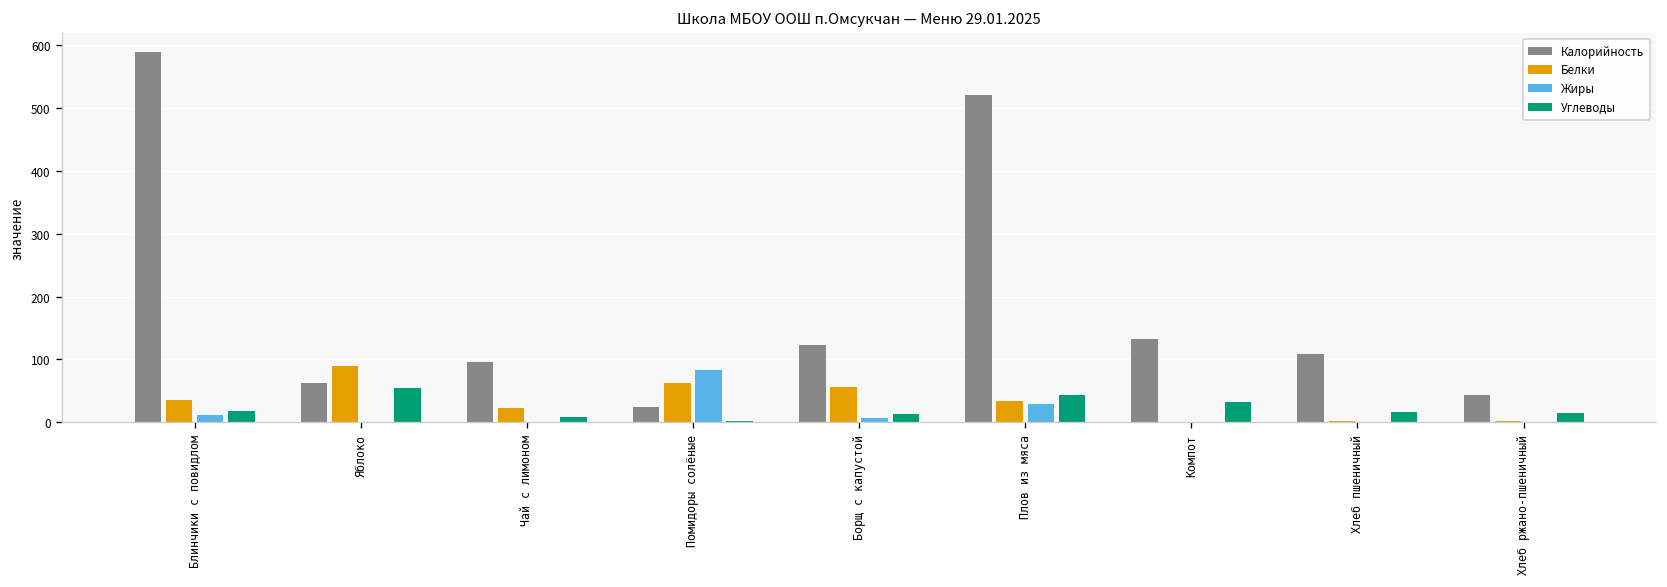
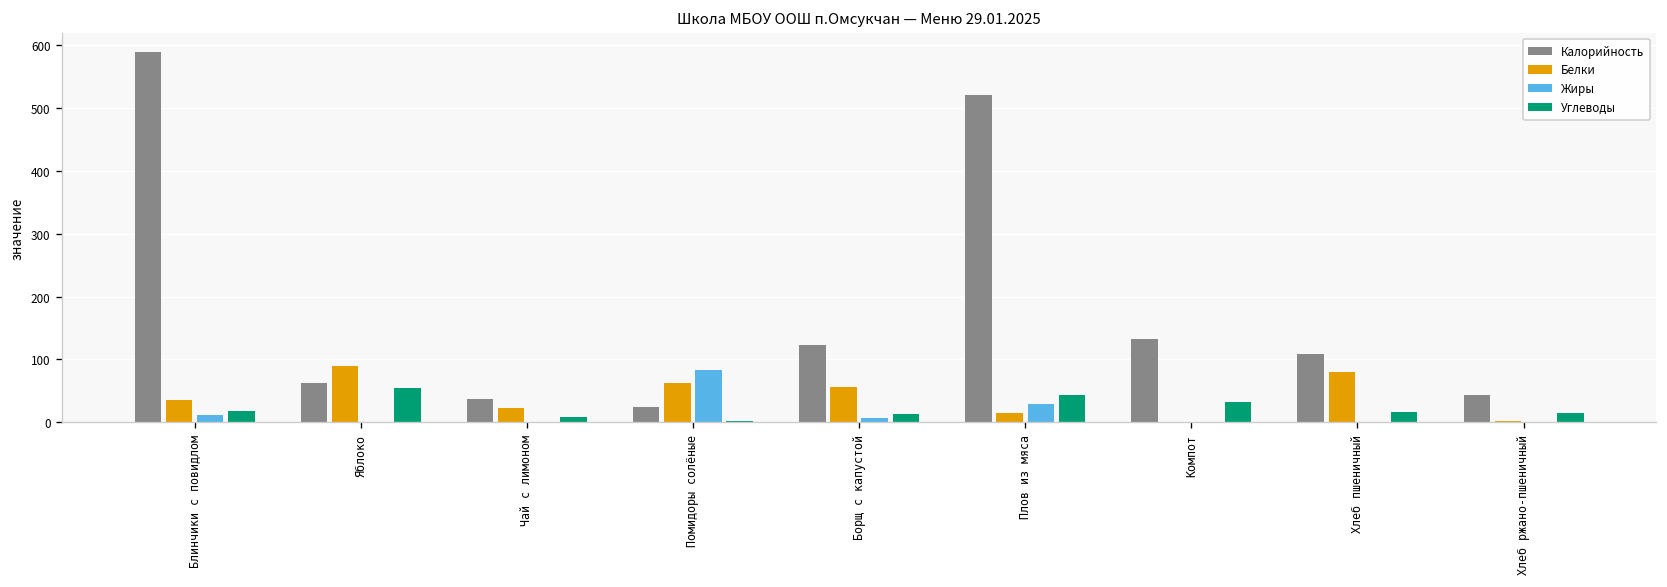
Калорийность, Чай с лимоном: 100 -> 40
Белки, Плов из мяса: 30 -> 10
Белки, Хлеб пшеничный: 0 -> 80
